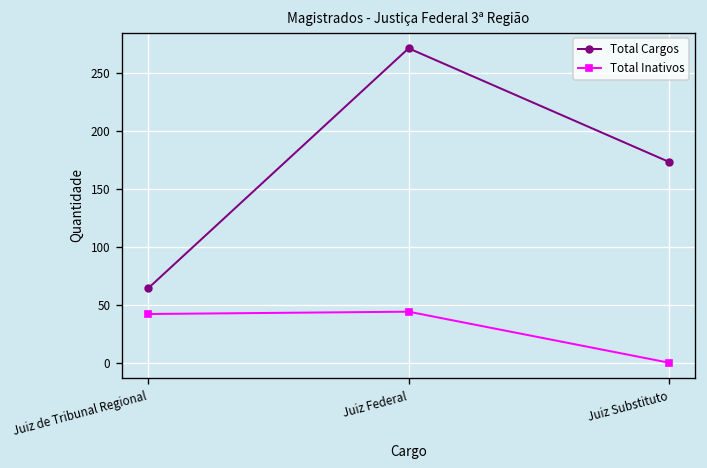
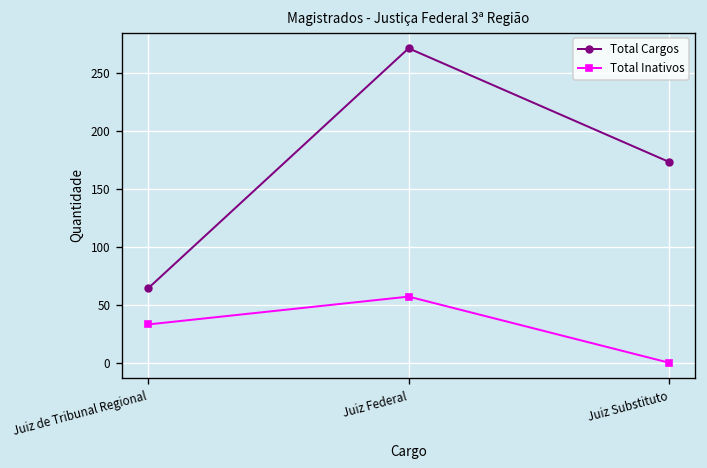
Total Inativos, Juiz de Tribunal Regional: 40 -> 30
Total Inativos, Juiz Federal: 40 -> 60
